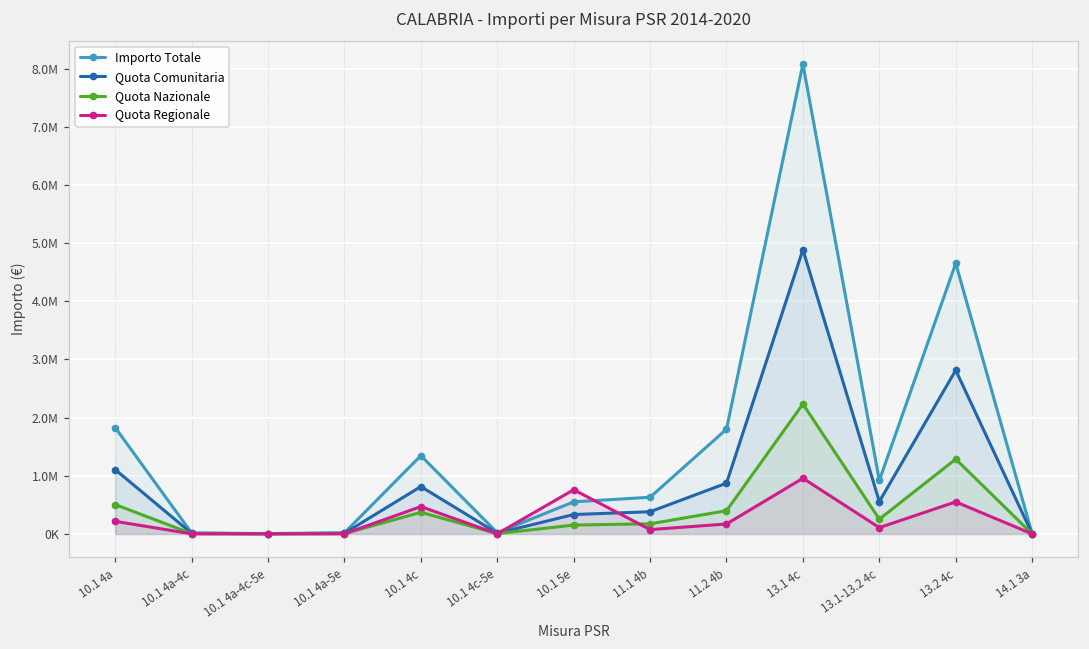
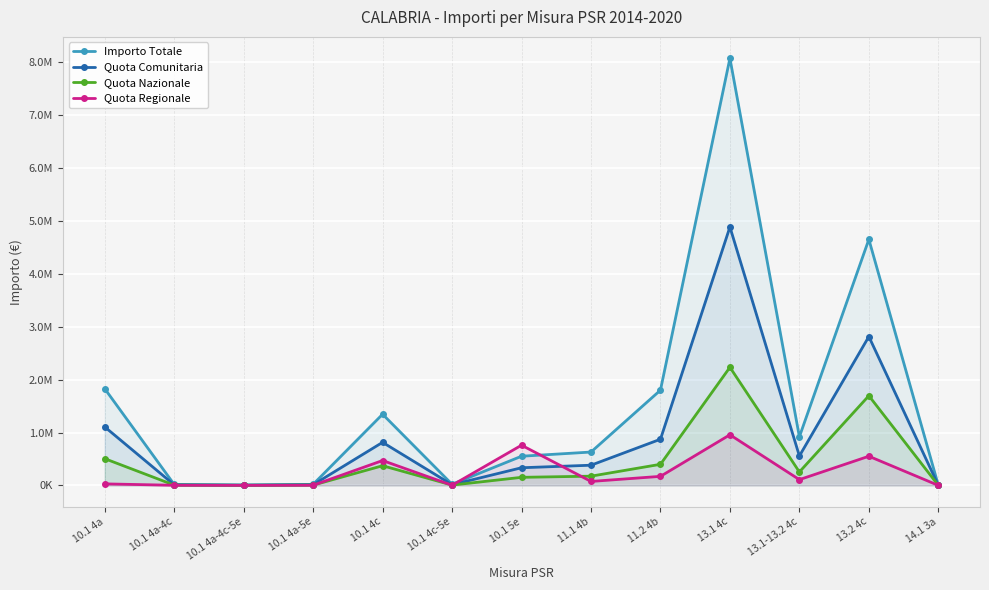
Quota Regionale, 10.1 4a: 200000 -> 0
Quota Nazionale, 13.2 4c: 1300000 -> 1700000
